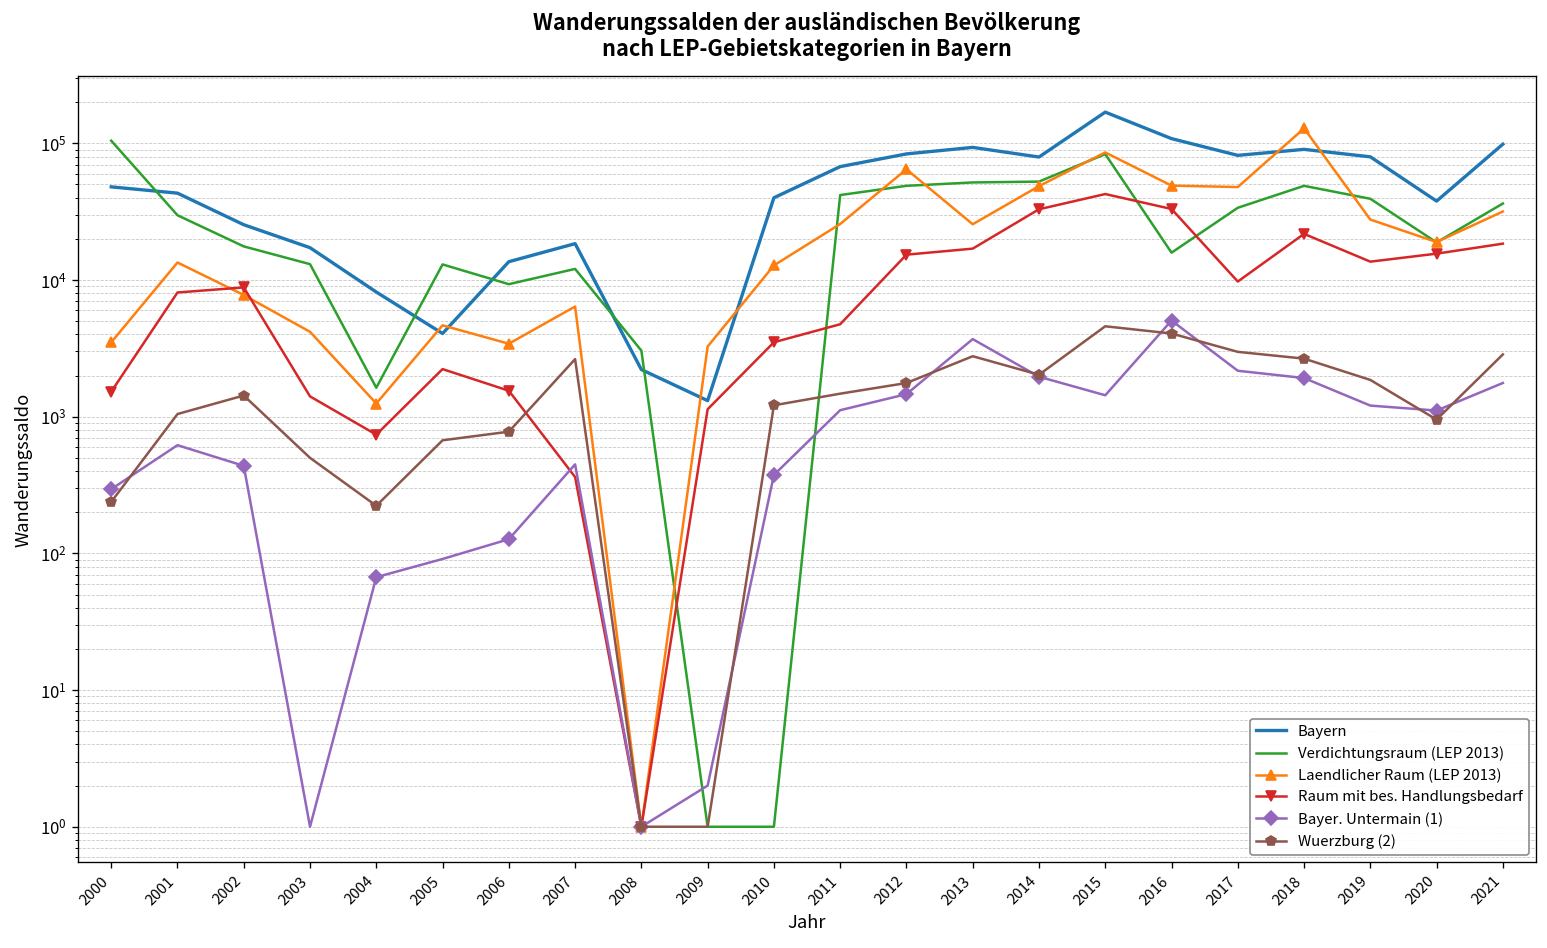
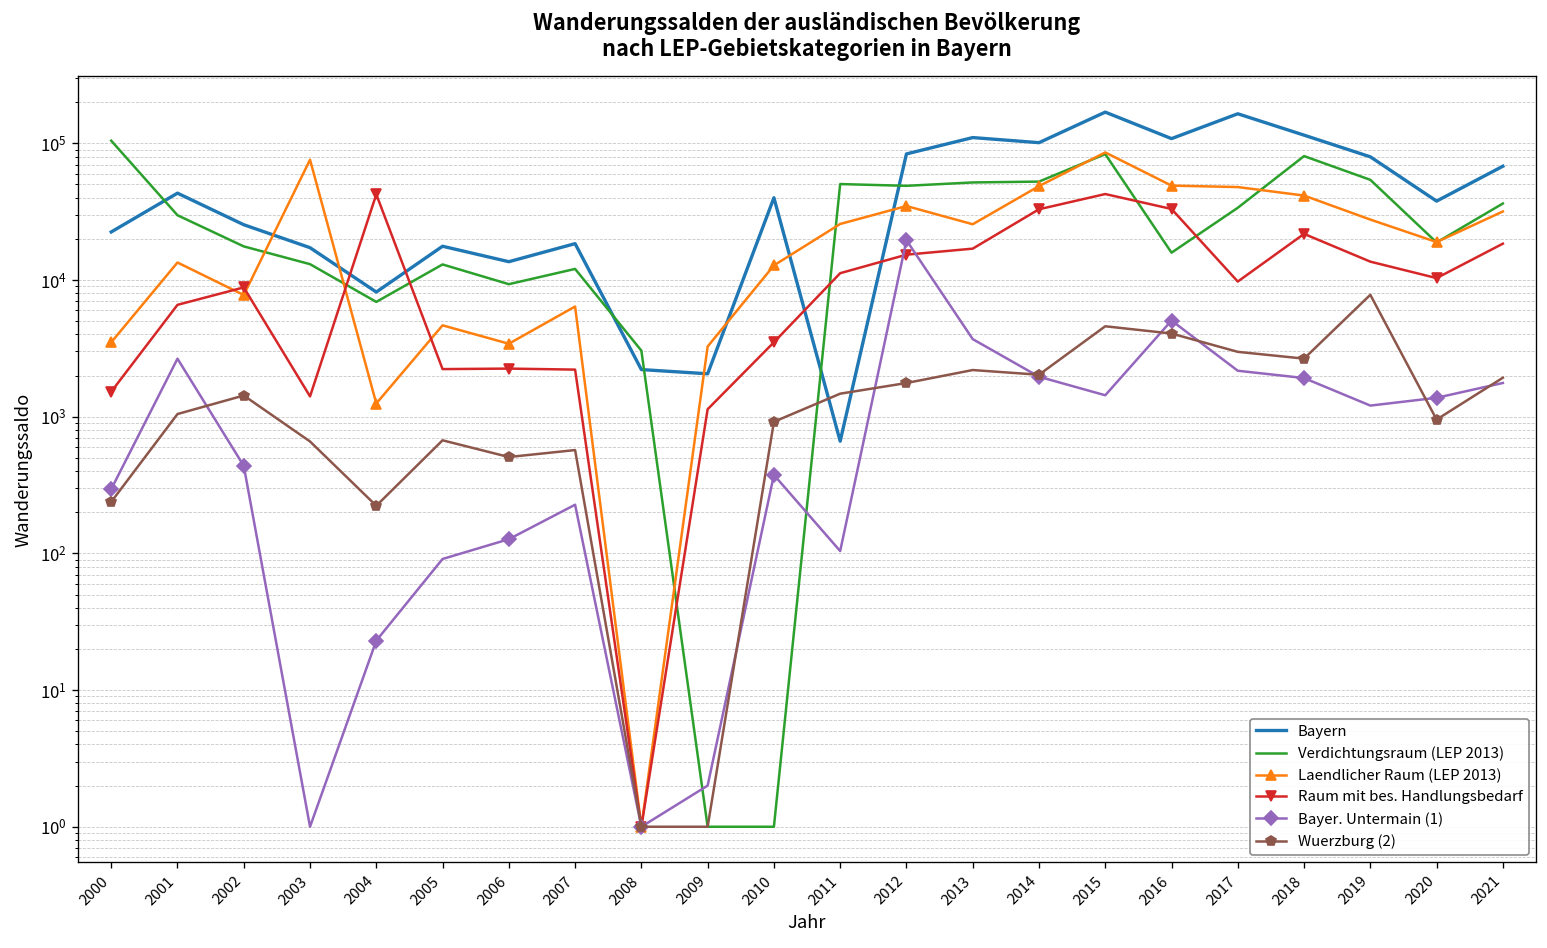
Bayern, 2000: 48000 -> 22000
Raum mit bes. Handlungsbedarf, 2001: 8000 -> 7000
Bayer. Untermain (1), 2001: 600 -> 2700
Laendlicher Raum (LEP 2013), 2003: 4200 -> 80000
Wuerzburg (2), 2003: 500 -> 700
Verdichtungsraum (LEP 2013), 2004: 1600 -> 7000
Raum mit bes. Handlungsbedarf, 2004: 700 -> 42000
Bayer. Untermain (1), 2004: 70 -> 23
Bayern, 2005: 4100 -> 18000
Raum mit bes. Handlungsbedarf, 2006: 1500 -> 2200
Wuerzburg (2), 2006: 800 -> 500
Raum mit bes. Handlungsbedarf, 2007: 360 -> 2200
Bayer. Untermain (1), 2007: 450 -> 230
Wuerzburg (2), 2007: 2600 -> 600
Bayern, 2009: 1300 -> 2100
Wuerzburg (2), 2010: 1200 -> 900
Bayern, 2011: 70000 -> 700
Verdichtungsraum (LEP 2013), 2011: 42000 -> 50000
Raum mit bes. Handlungsbedarf, 2011: 4700 -> 11000
Bayer. Untermain (1), 2011: 1100 -> 100
Laendlicher Raum (LEP 2013), 2012: 60000 -> 35000
Bayer. Untermain (1), 2012: 1500 -> 20000
Bayern, 2013: 90000 -> 110000
Wuerzburg (2), 2013: 2800 -> 2200
Bayern, 2014: 80000 -> 100000
Bayern, 2017: 80000 -> 160000
Bayern, 2018: 90000 -> 110000
Verdichtungsraum (LEP 2013), 2018: 49000 -> 80000
Laendlicher Raum (LEP 2013), 2018: 130000 -> 41000
Verdichtungsraum (LEP 2013), 2019: 39000 -> 50000
Wuerzburg (2), 2019: 1900 -> 8000
Raum mit bes. Handlungsbedarf, 2020: 16000 -> 10000
Bayer. Untermain (1), 2020: 1100 -> 1400
Bayern, 2021: 100000 -> 70000
Wuerzburg (2), 2021: 2900 -> 1900
